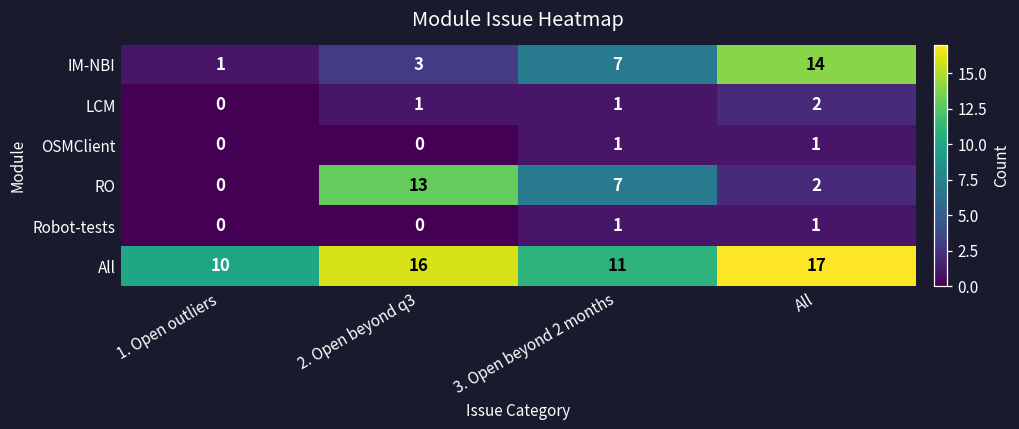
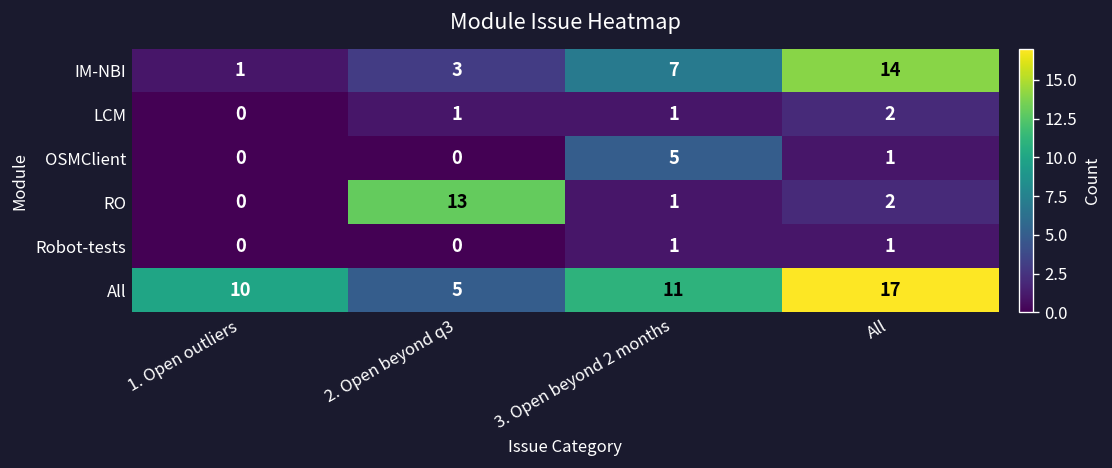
OSMClient, 3. Open beyond 2 months: 1 -> 5
RO, 3. Open beyond 2 months: 7 -> 1
All, 2. Open beyond q3: 16 -> 5
